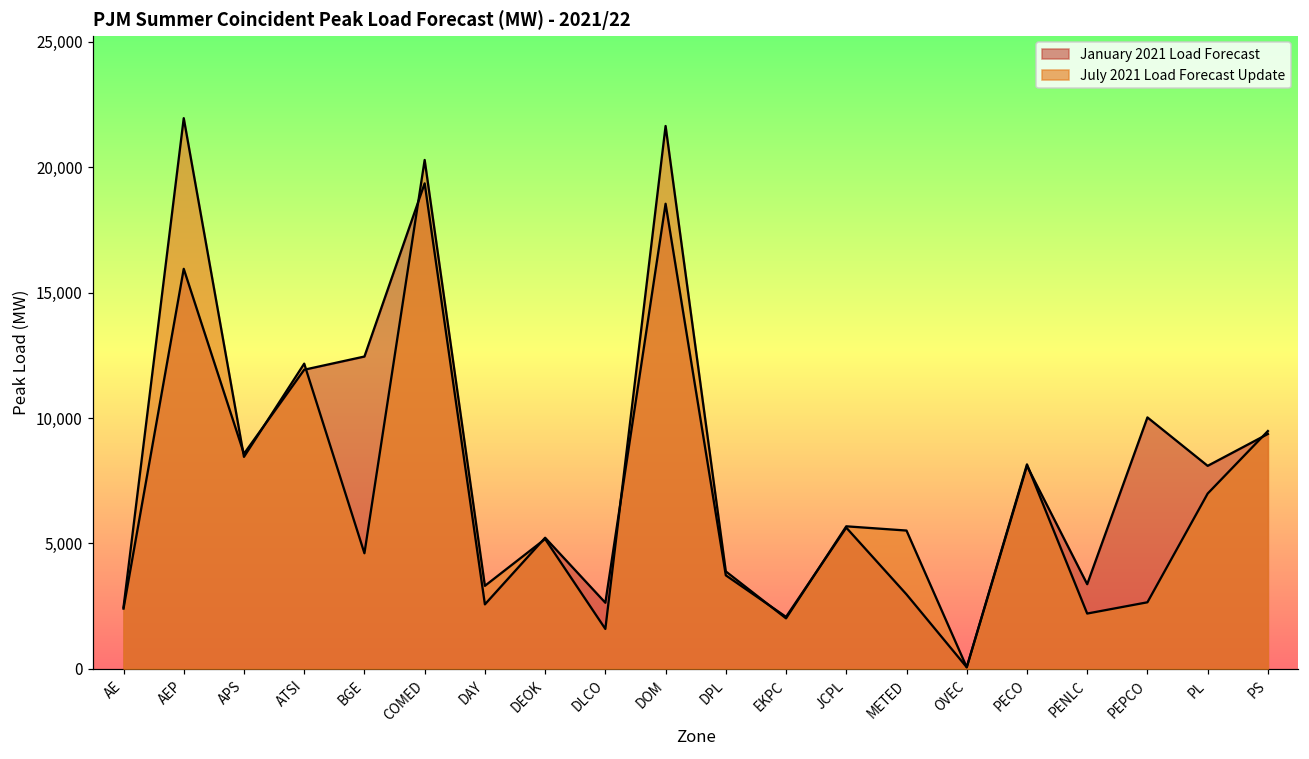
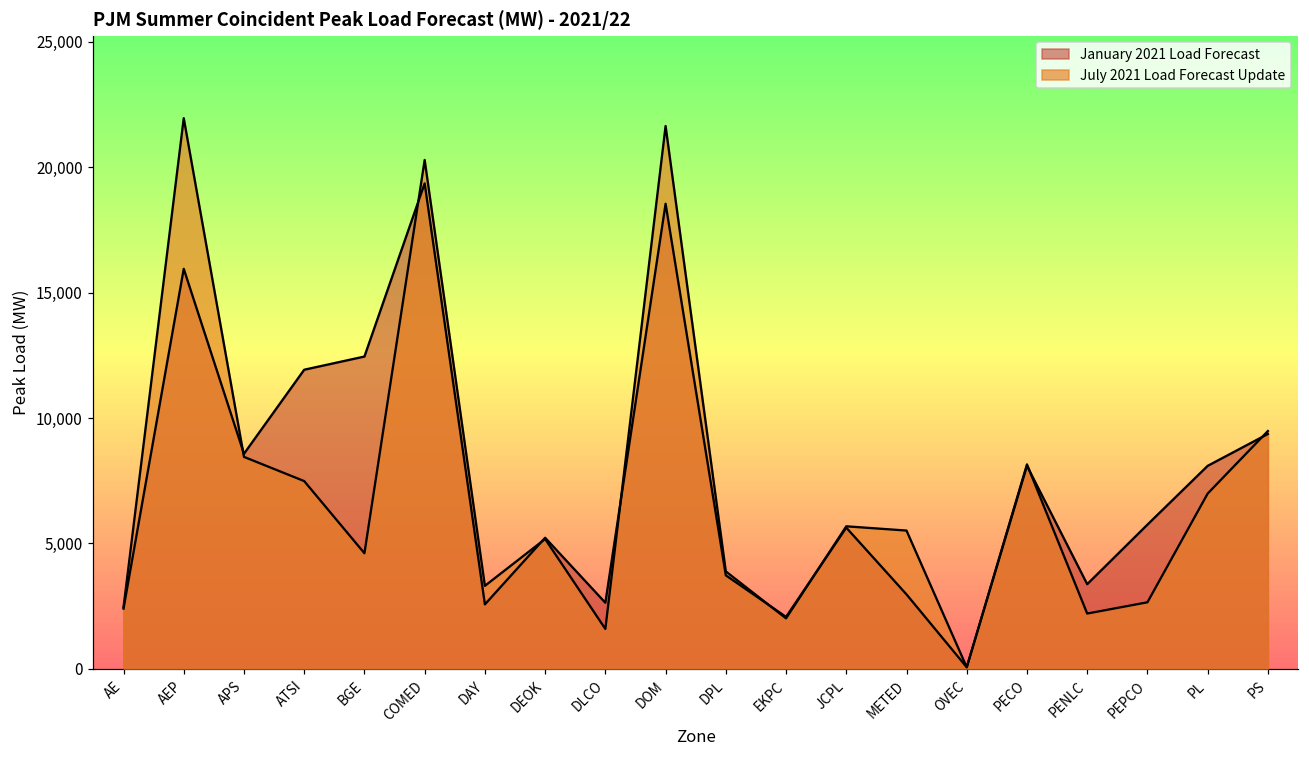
July 2021 Load Forecast Update, ATSI: 12,200 -> 7,500
January 2021 Load Forecast, PEPCO: 10,000 -> 5,700
